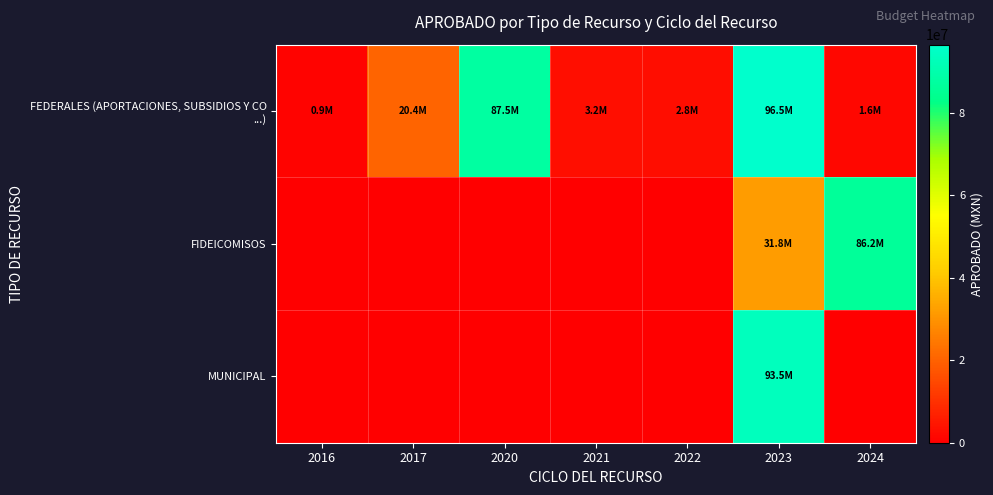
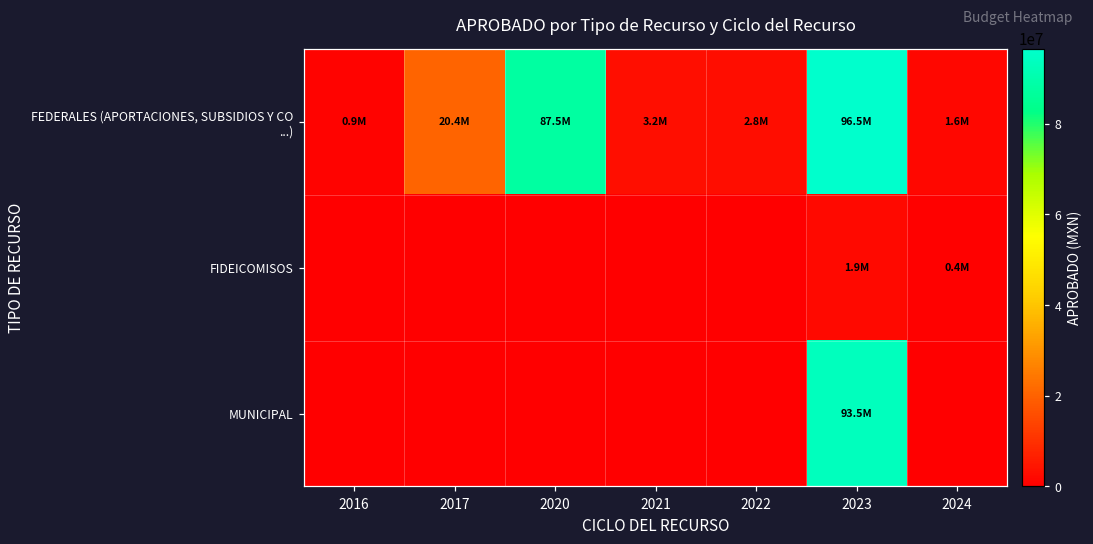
FIDEICOMISOS, 2023: 31.8M -> 1.9M
FIDEICOMISOS, 2024: 86.2M -> 0.4M
